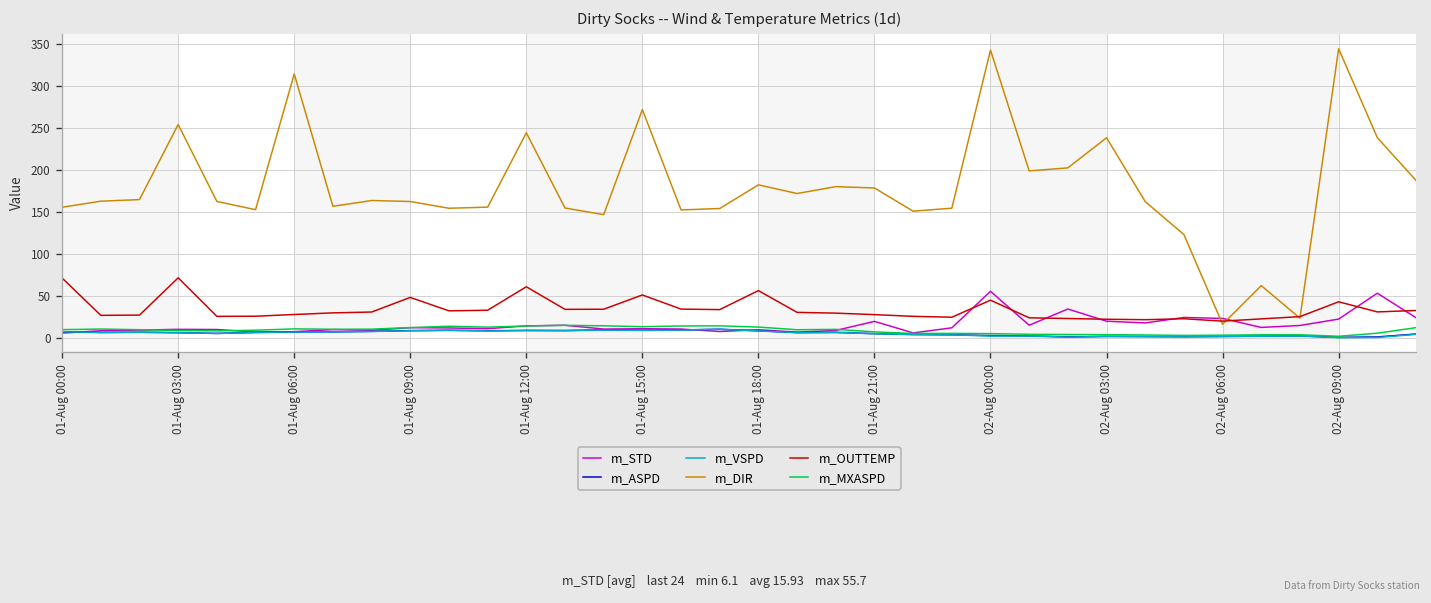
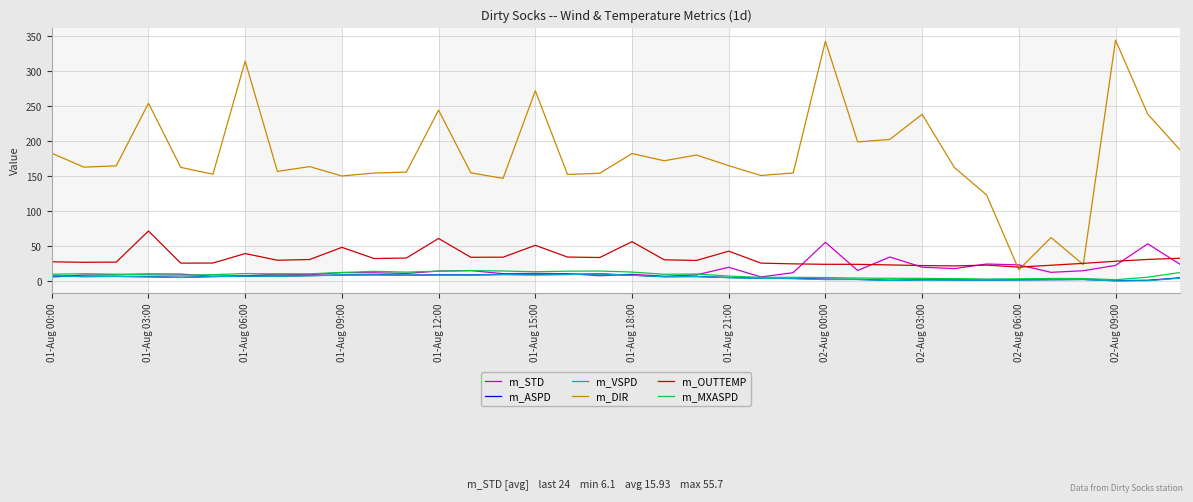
m_DIR, 01-Aug 00:00: 160 -> 180
m_OUTTEMP, 01-Aug 00:00: 70 -> 30
m_OUTTEMP, 01-Aug 06:00: 30 -> 40
m_DIR, 01-Aug 09:00: 160 -> 150
m_DIR, 01-Aug 21:00: 180 -> 170
m_OUTTEMP, 01-Aug 21:00: 30 -> 40
m_OUTTEMP, 02-Aug 00:00: 50 -> 20
m_OUTTEMP, 02-Aug 09:00: 40 -> 30
